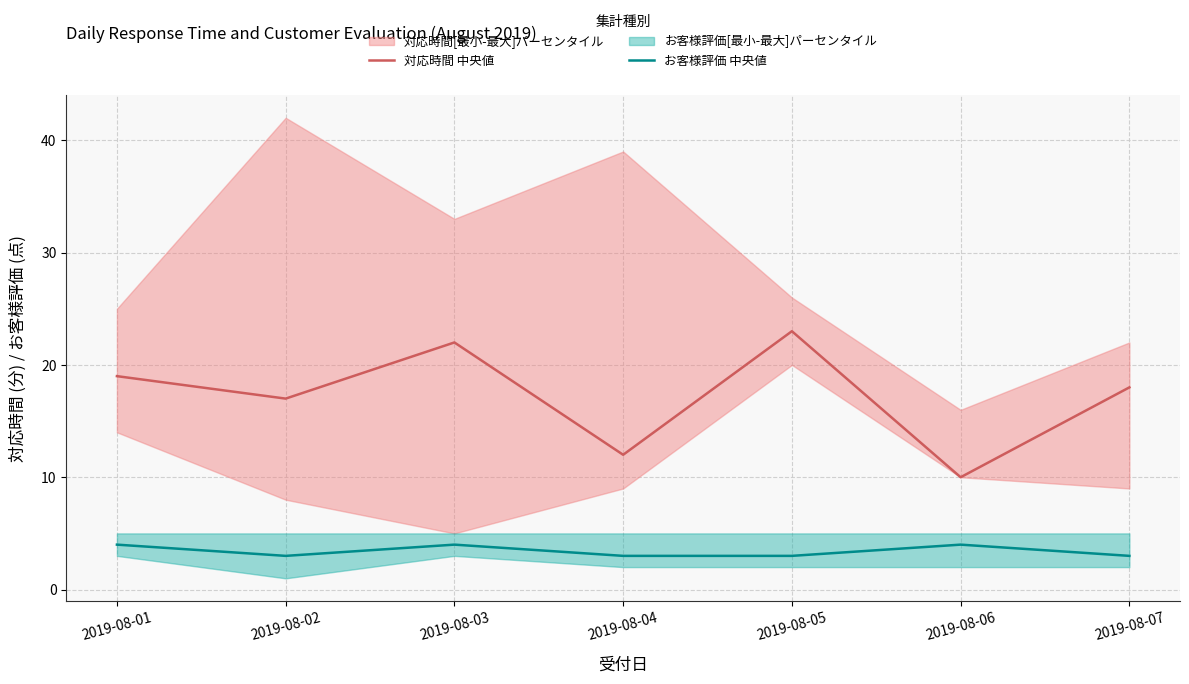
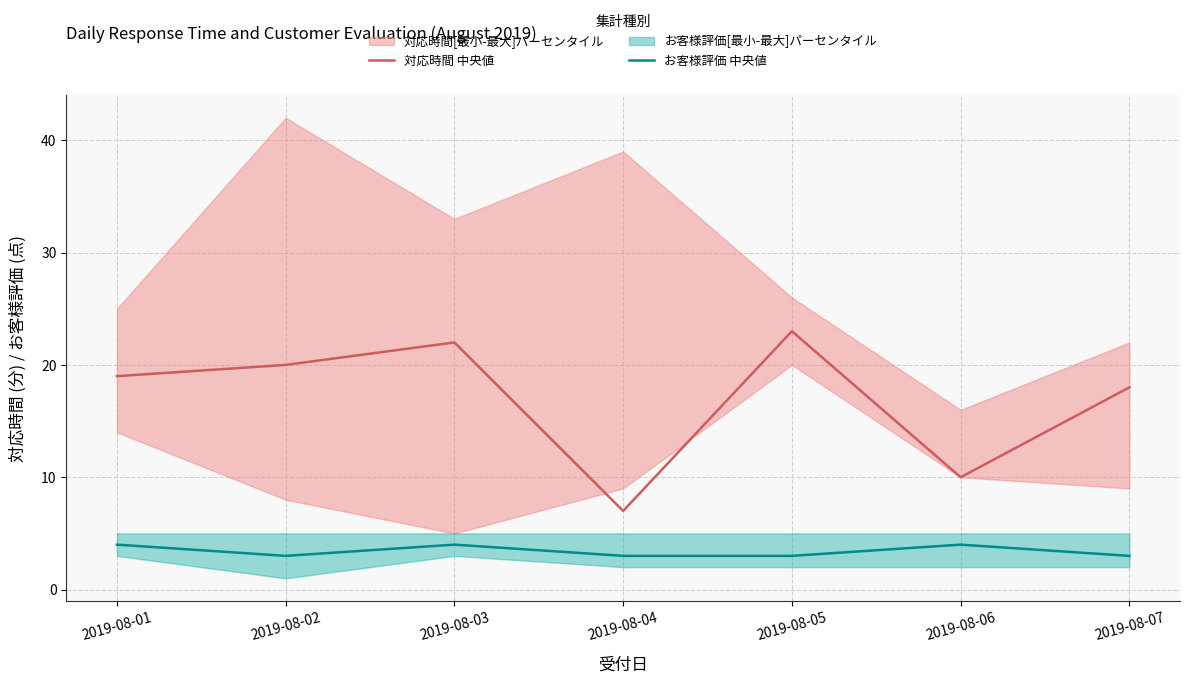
対応時間 中央値, 2019-08-02: 17 -> 20
対応時間 中央値, 2019-08-04: 12 -> 7
